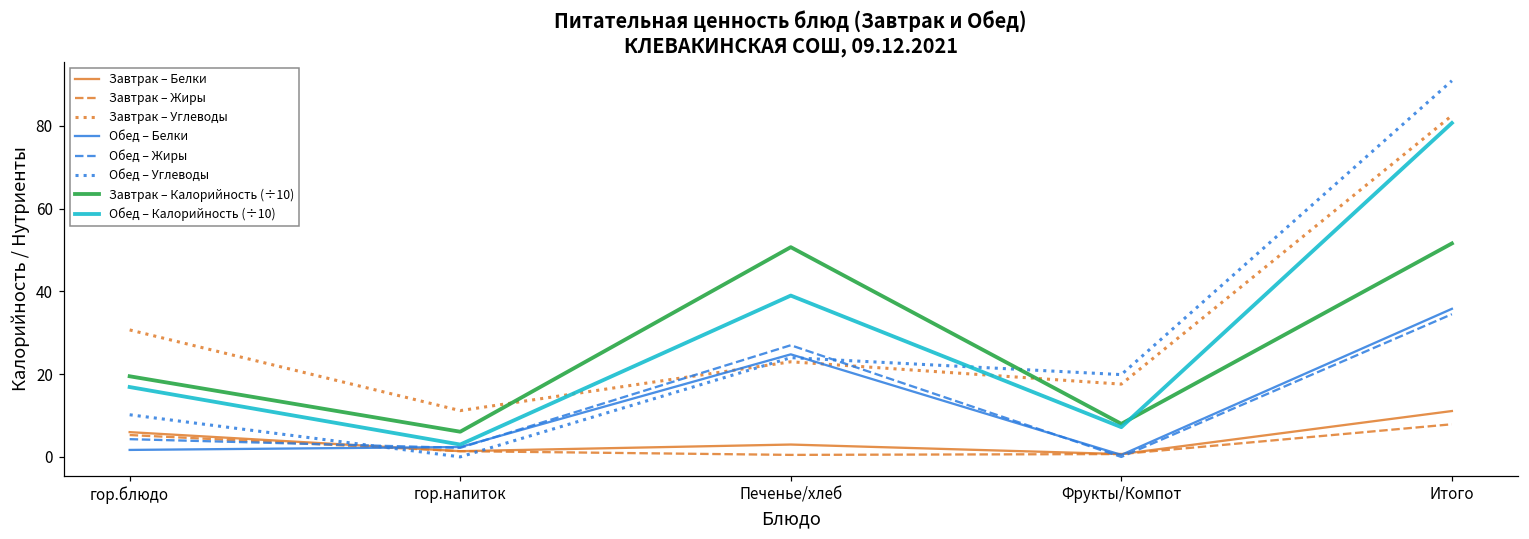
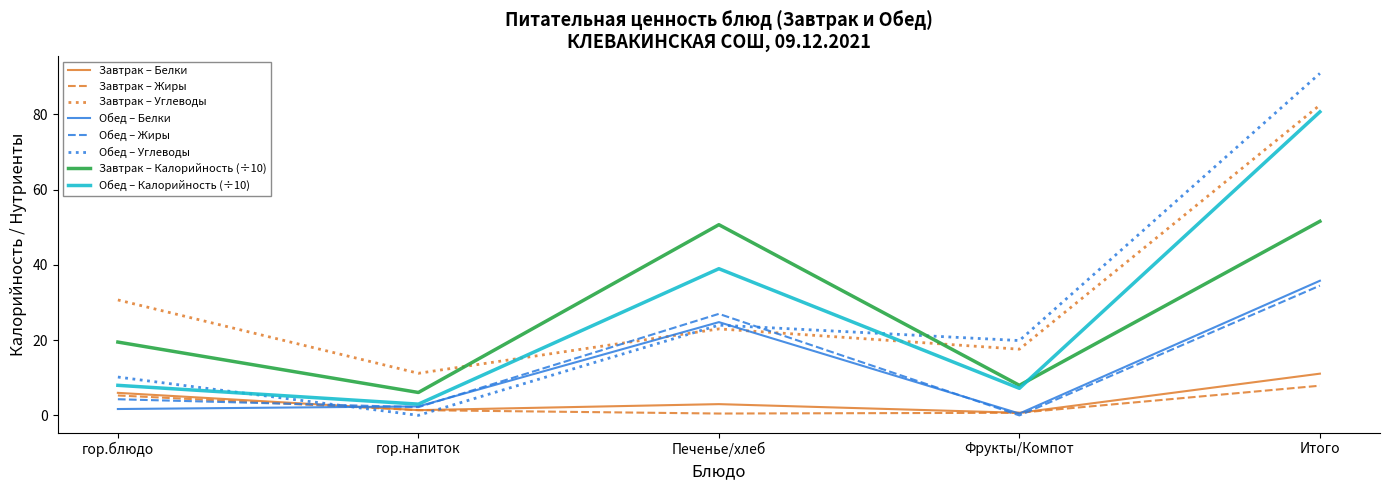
Обед – Калорийность (÷10), гор.блюдо: 17 -> 8
